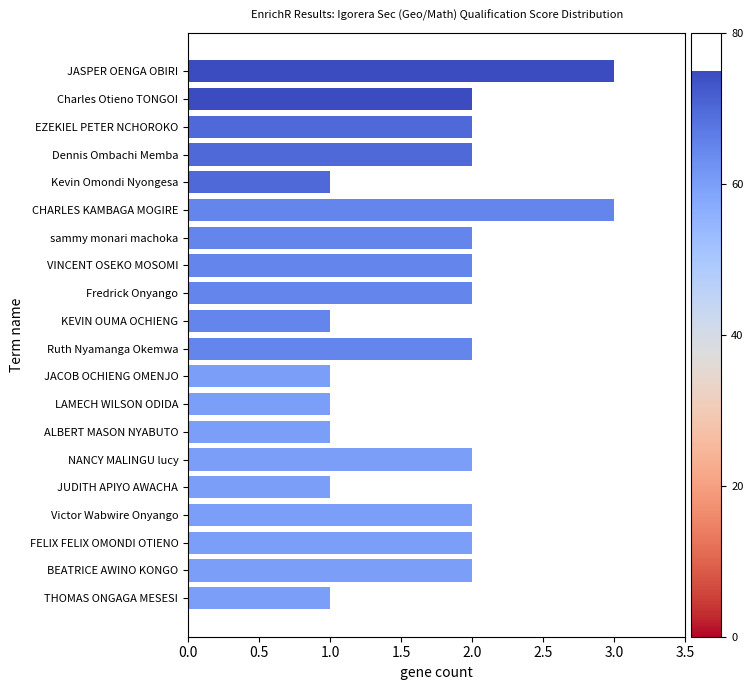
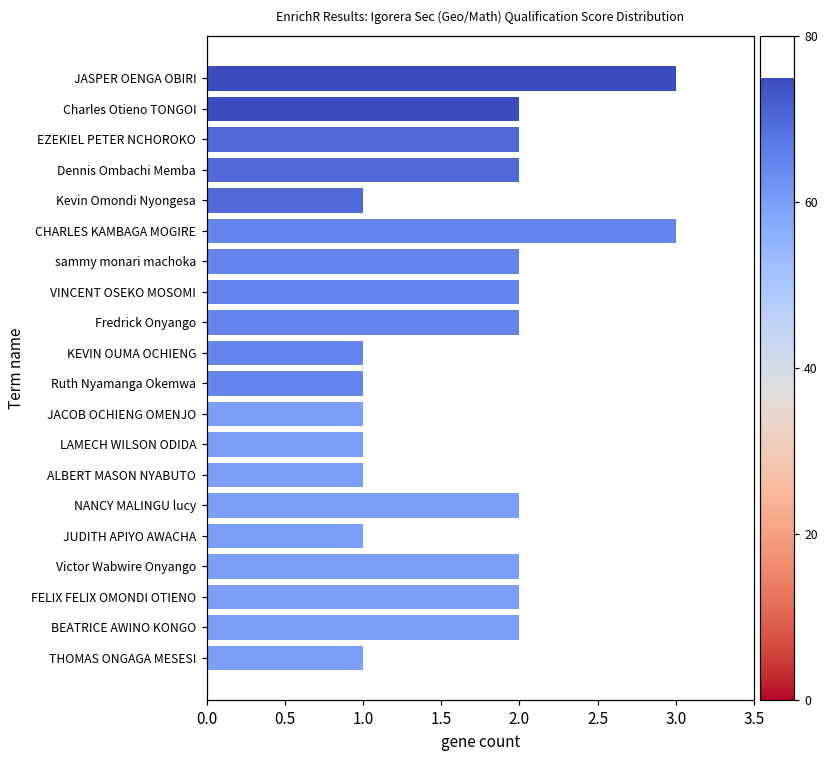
Ruth Nyamanga Okemwa: 2 -> 1
